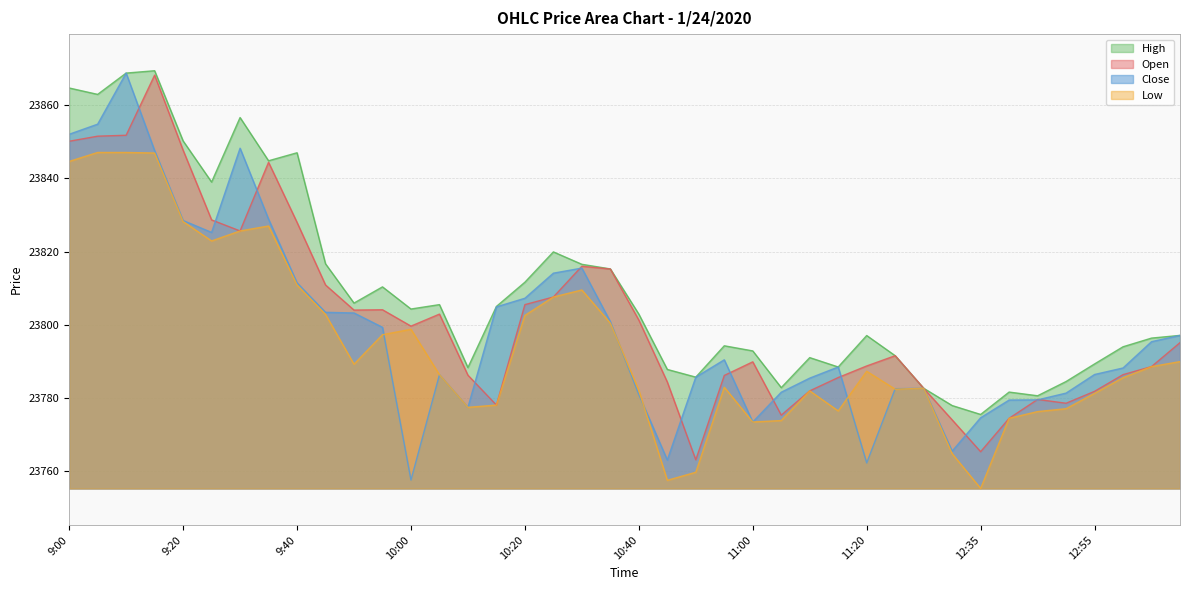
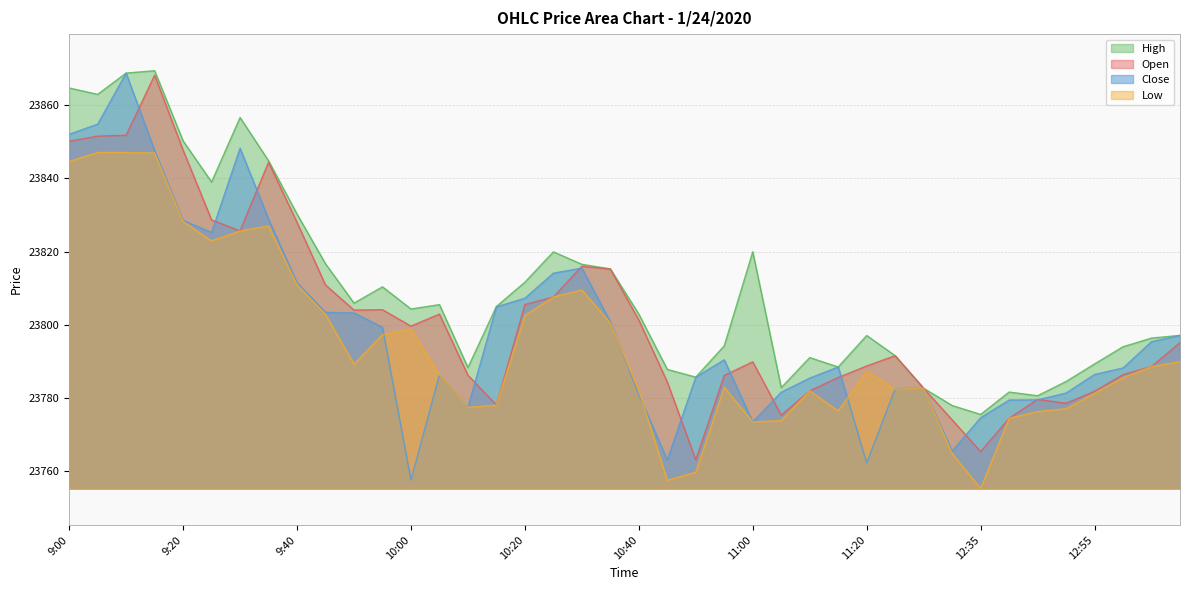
High, 9:40: 23847 -> 23830
High, 11:00: 23793 -> 23820
